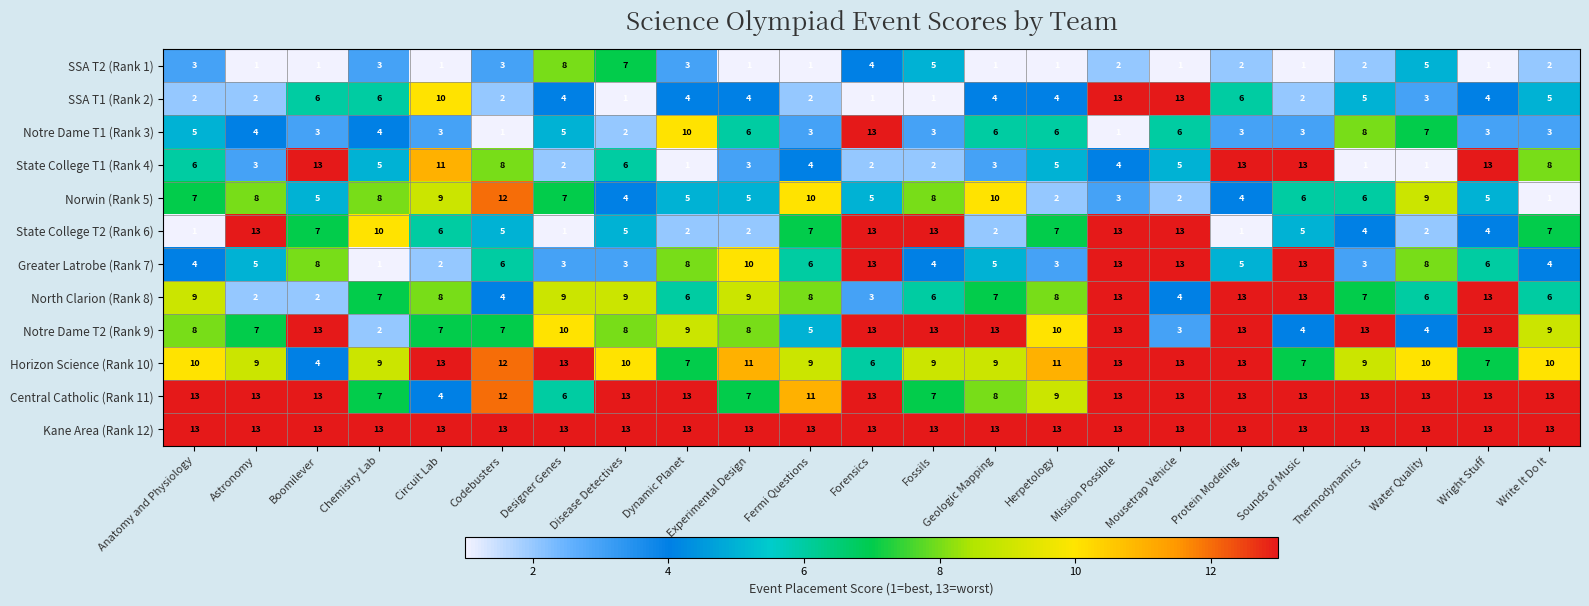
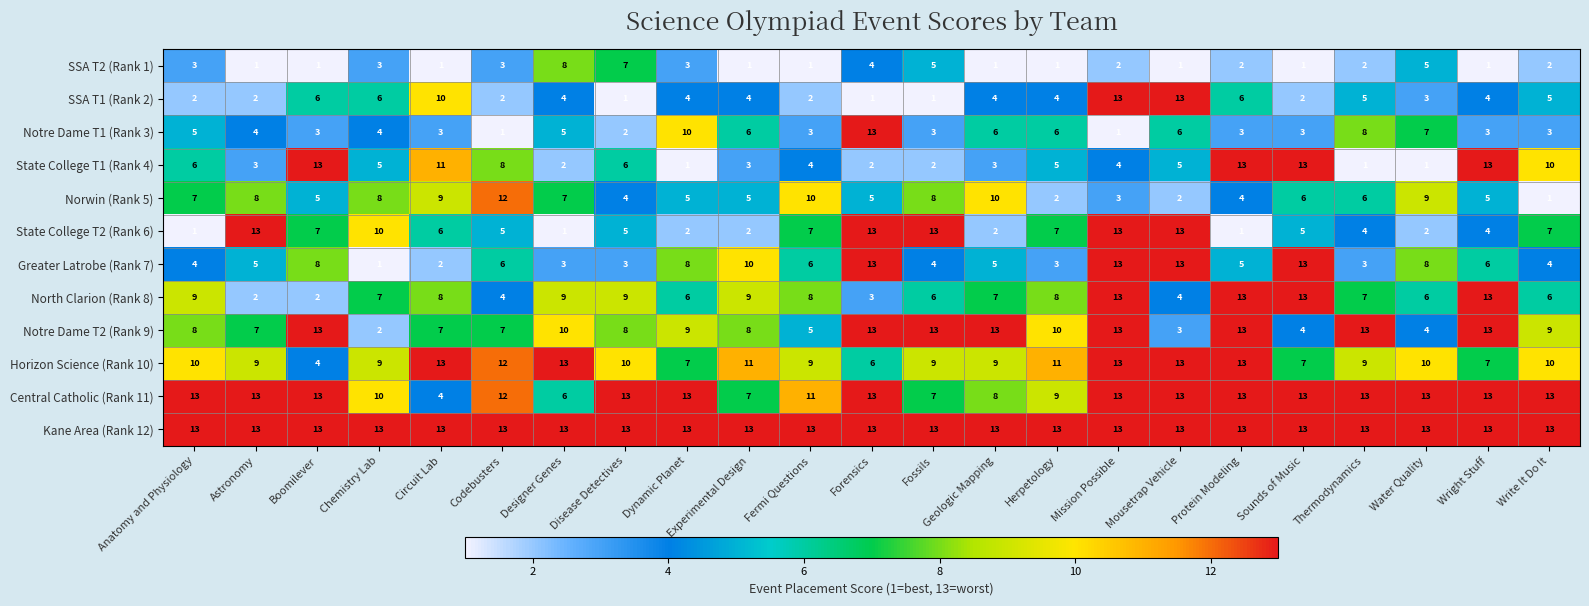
State College T1 (Rank 4), Write It Do It: 8 -> 10
Central Catholic (Rank 11), Chemistry Lab: 7 -> 10
